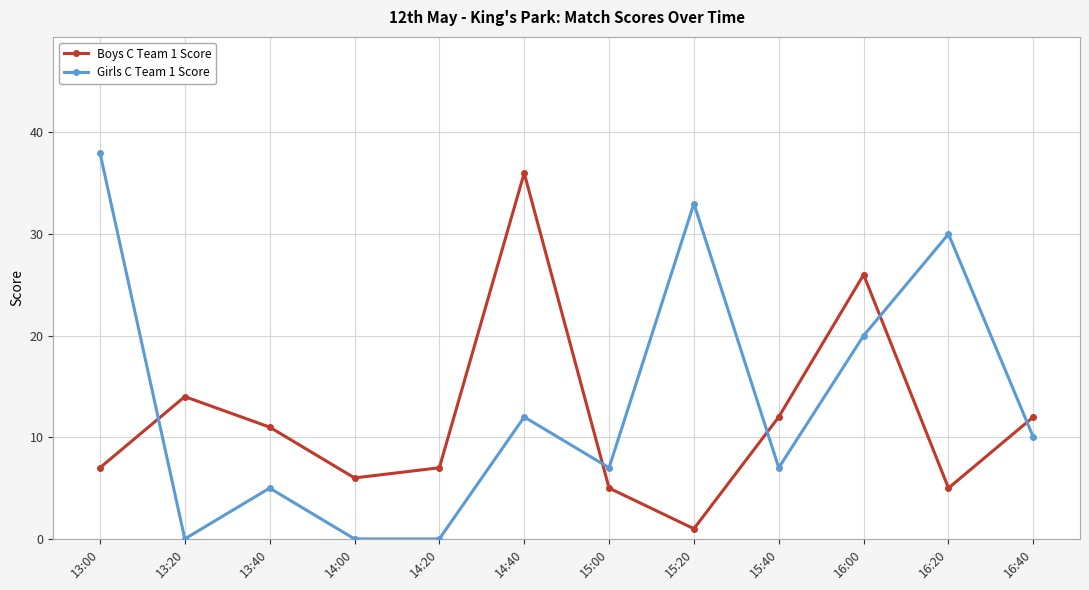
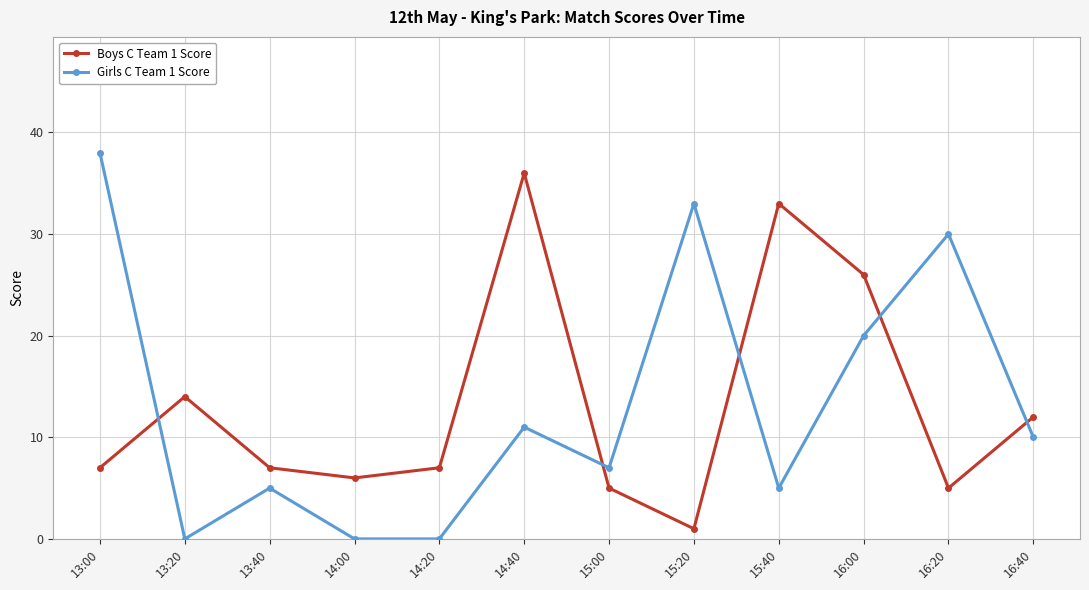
Boys C Team 1 Score, 13:40: 11 -> 7
Girls C Team 1 Score, 14:40: 12 -> 11
Boys C Team 1 Score, 15:40: 12 -> 33
Girls C Team 1 Score, 15:40: 7 -> 5
